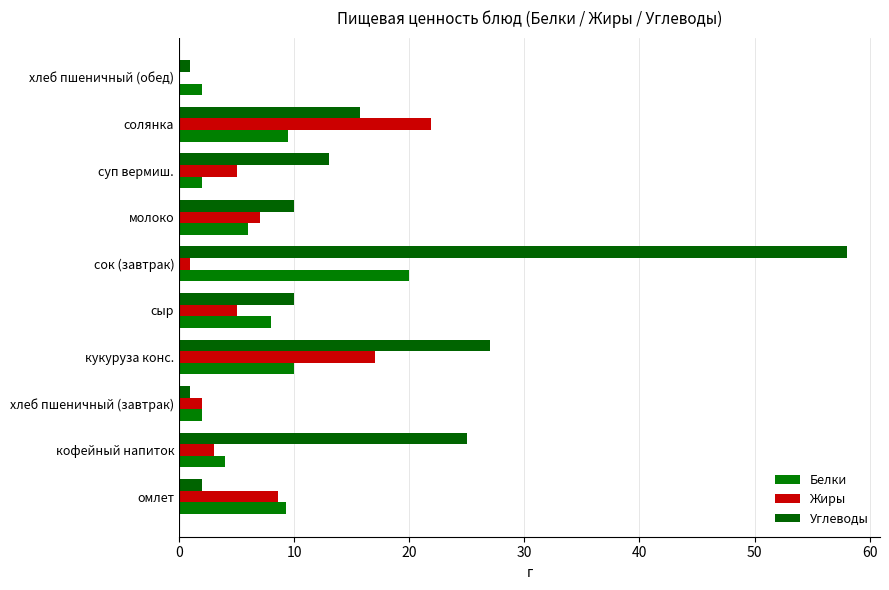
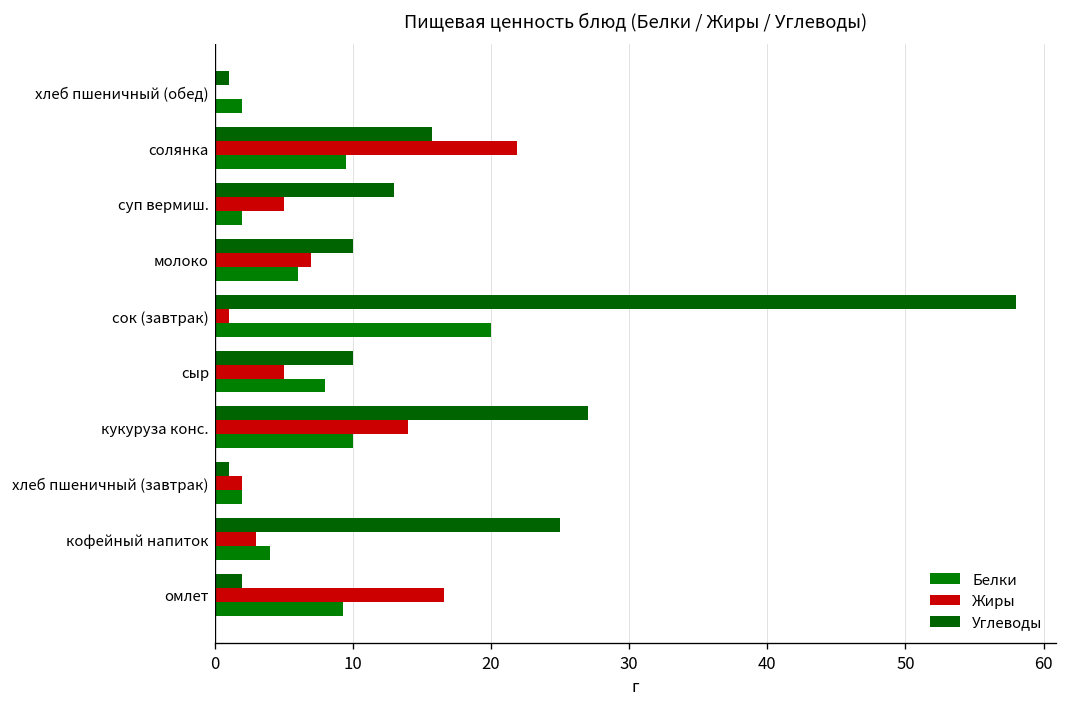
Жиры, кукуруза конс.: 17 -> 14
Жиры, омлет: 8.6 -> 16.6
